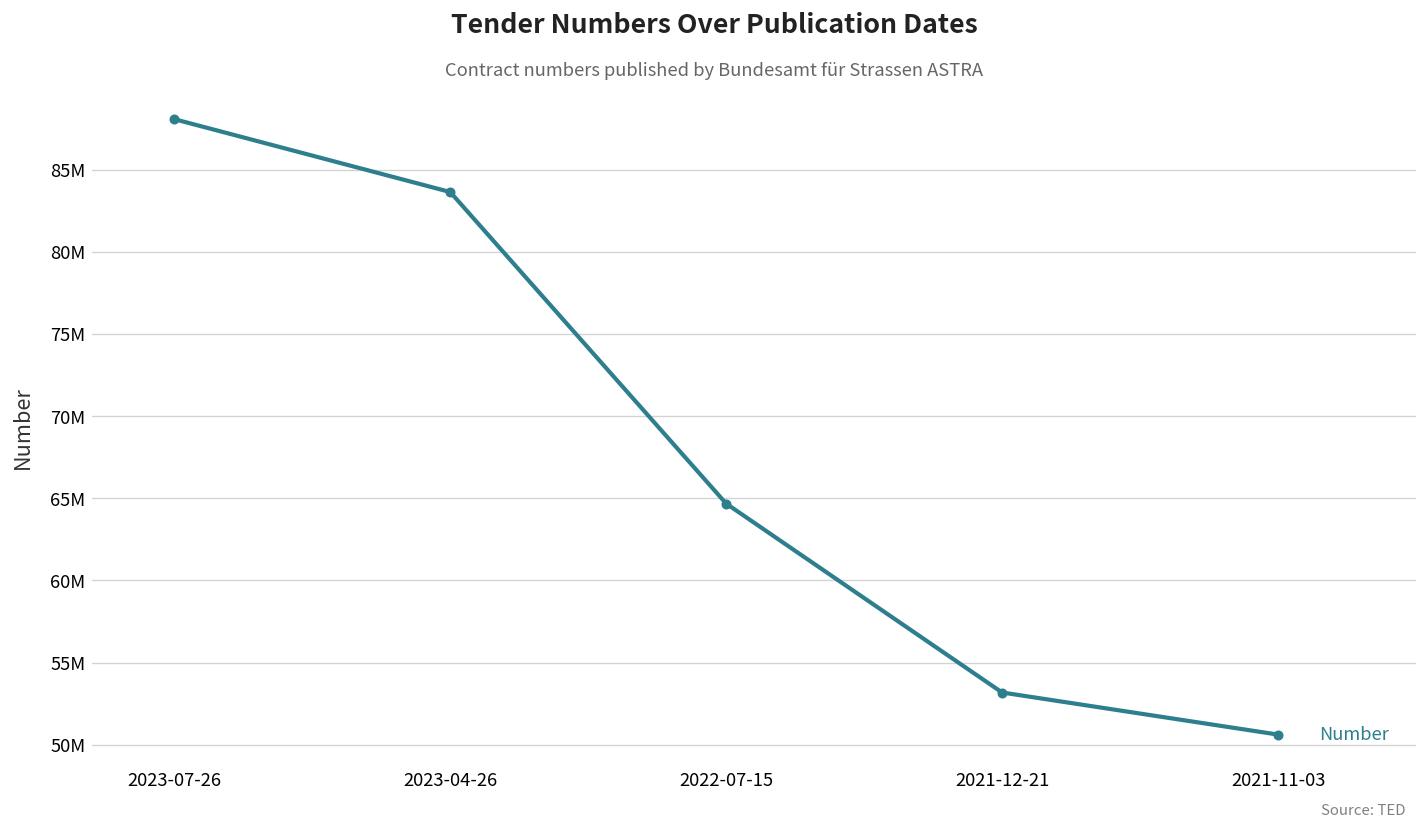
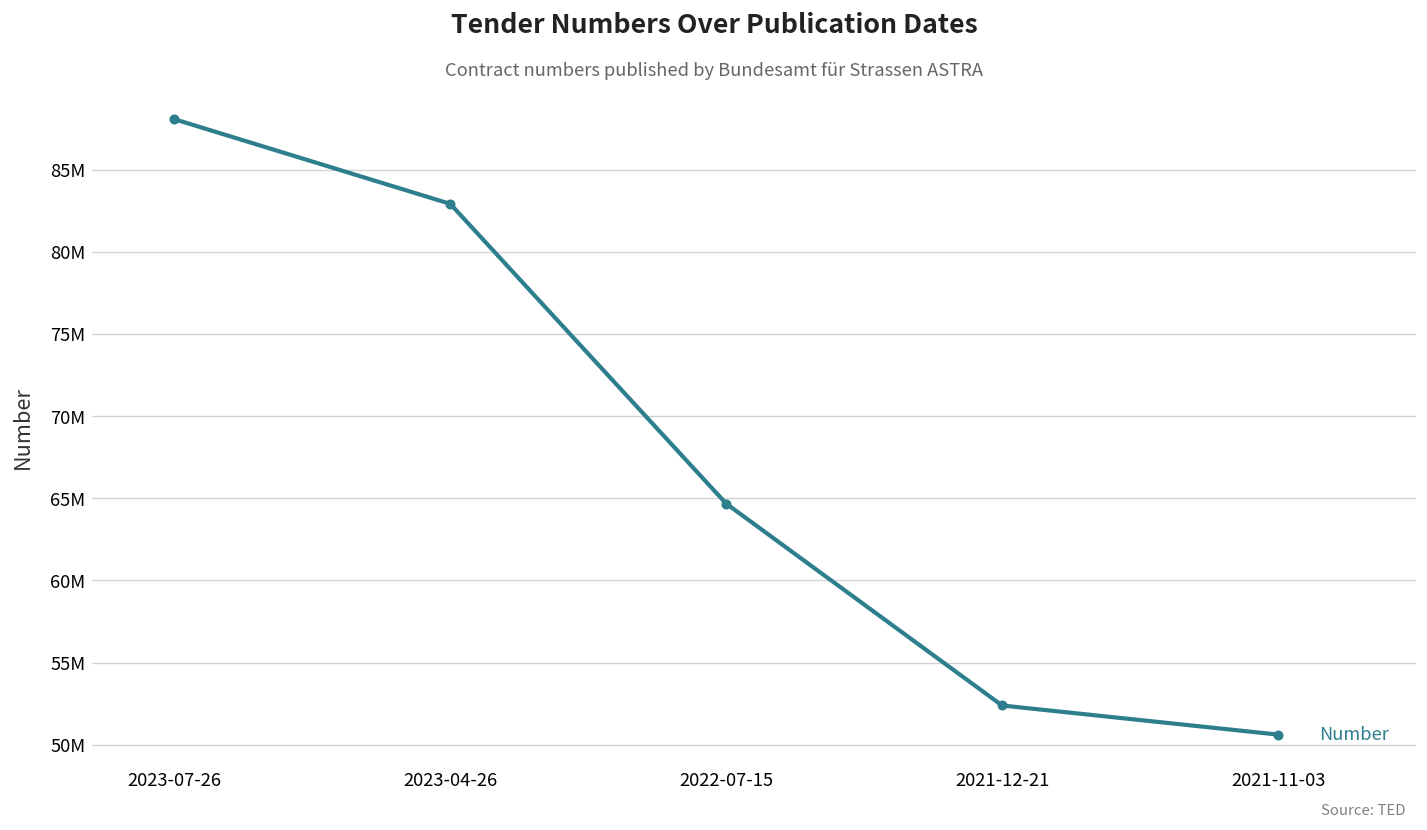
2023-04-26: 83600000 -> 82900000
2021-12-21: 53200000 -> 52400000
